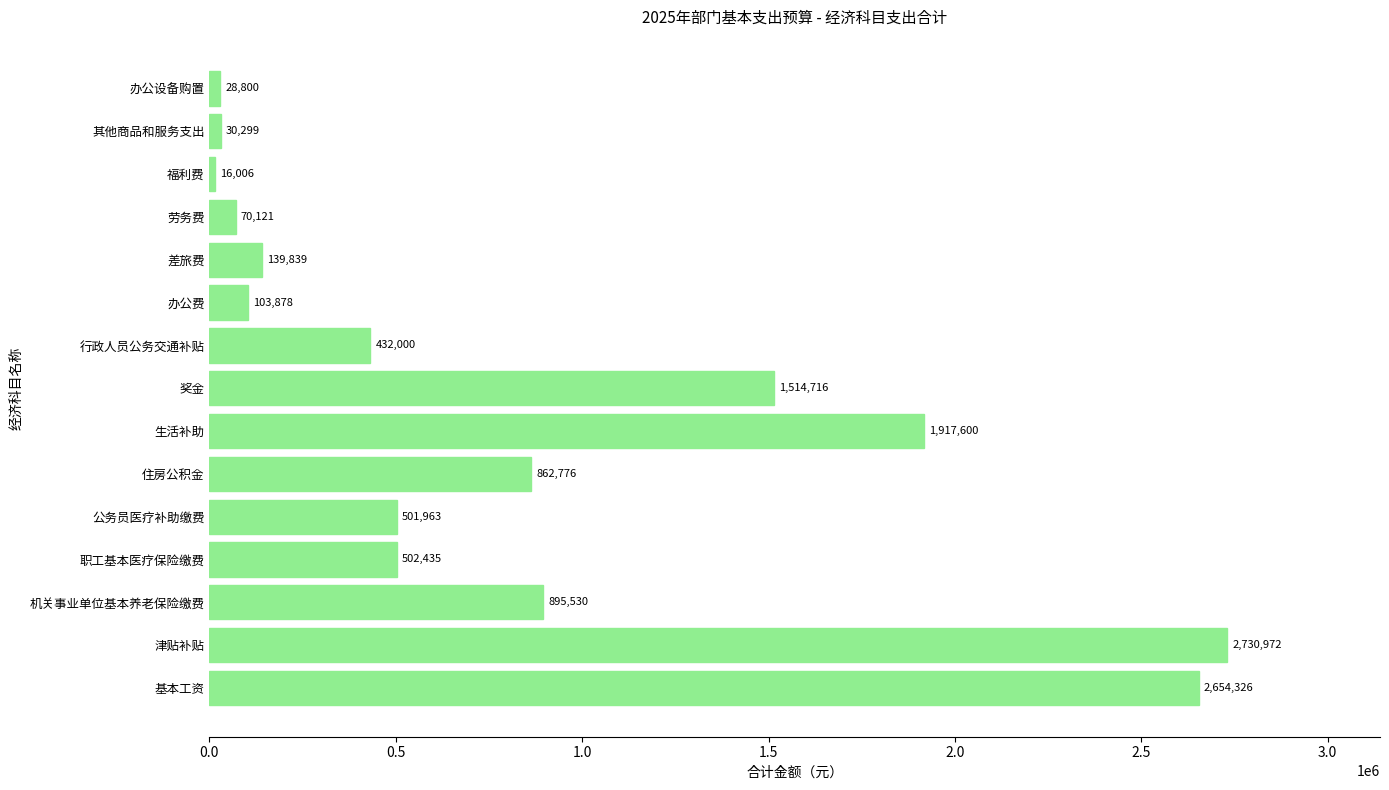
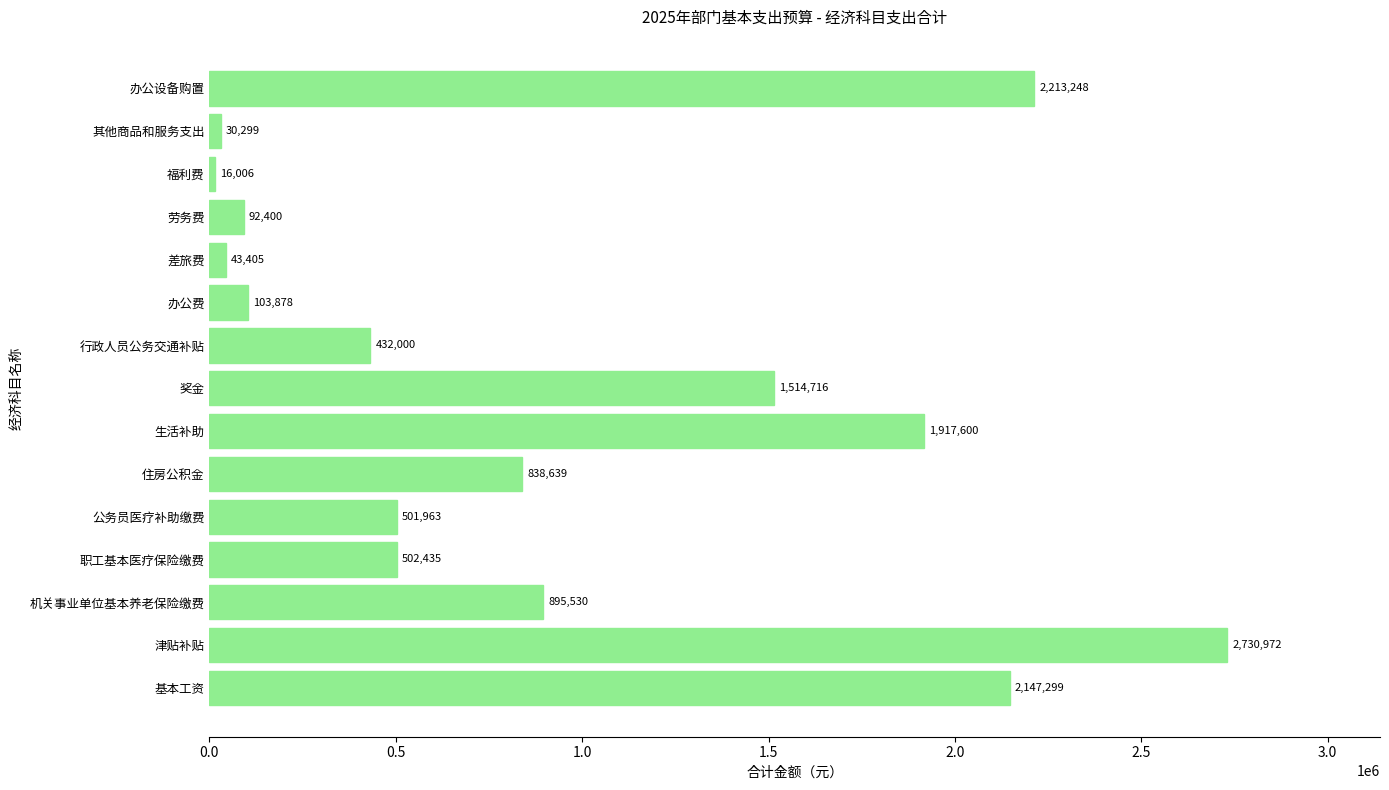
办公设备购置: 28,800 -> 2,213,248
劳务费: 70,121 -> 92,400
差旅费: 139,839 -> 43,405
住房公积金: 862,776 -> 838,639
基本工资: 2,654,326 -> 2,147,299
